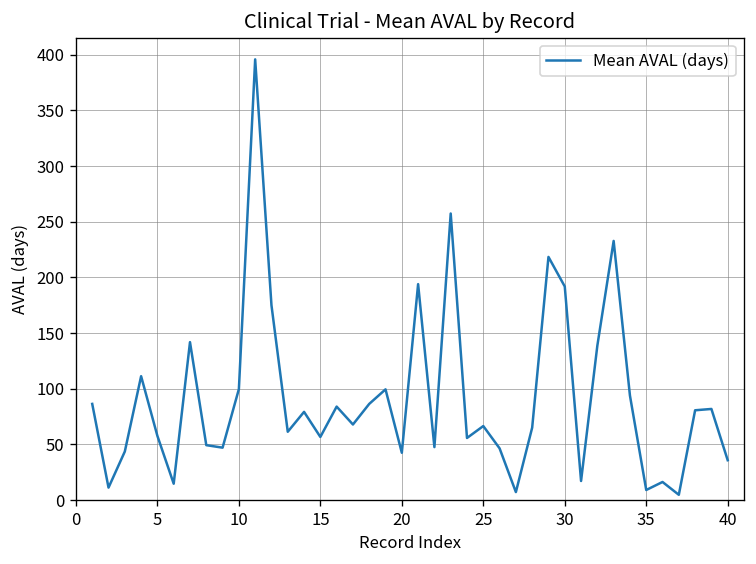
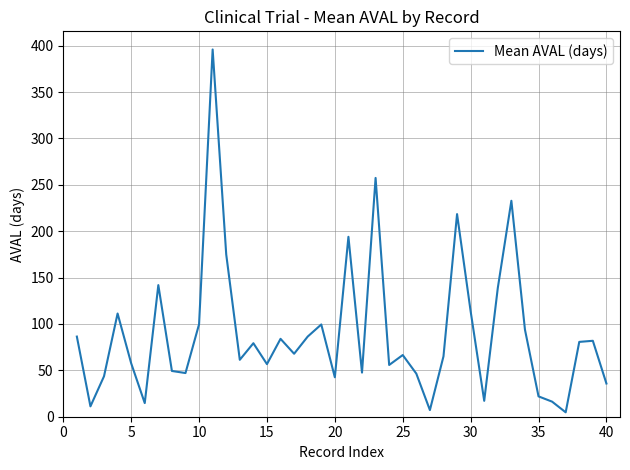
30: 190 -> 110
35: 10 -> 20
